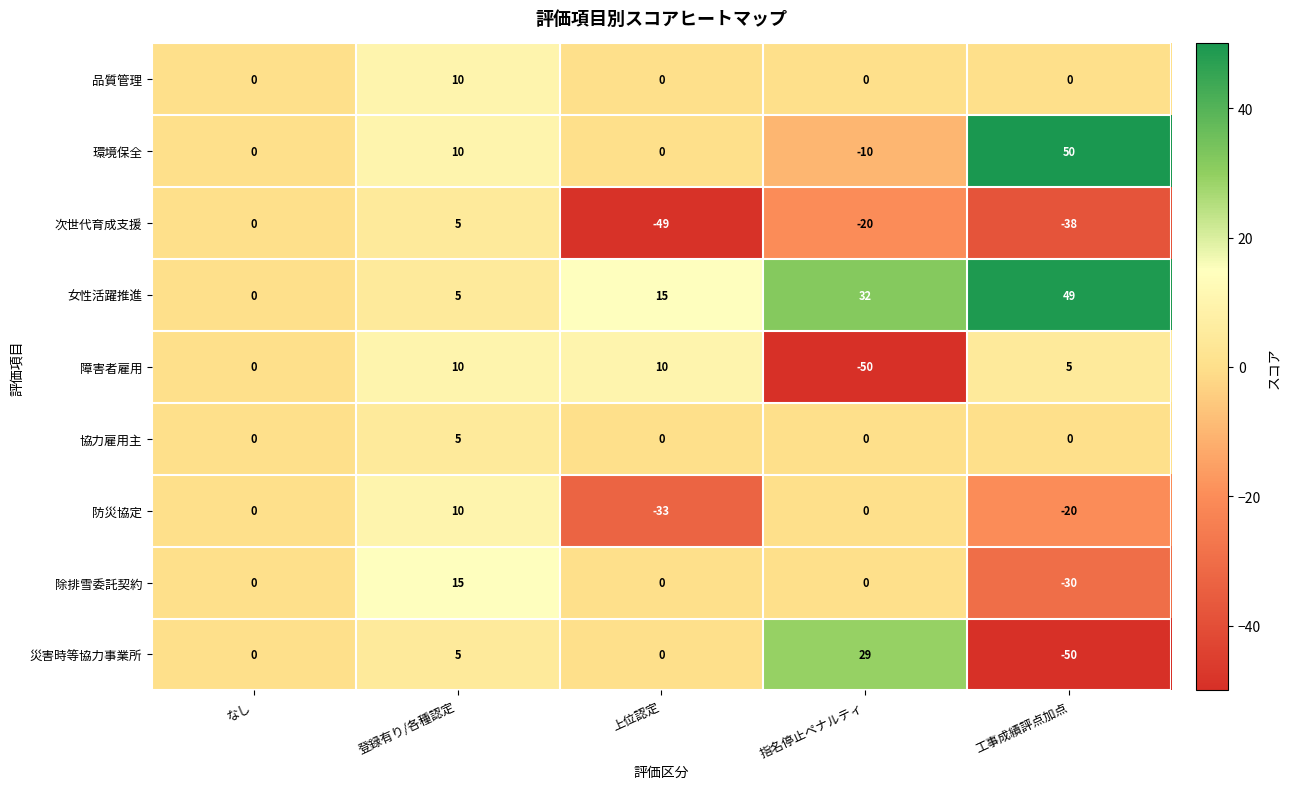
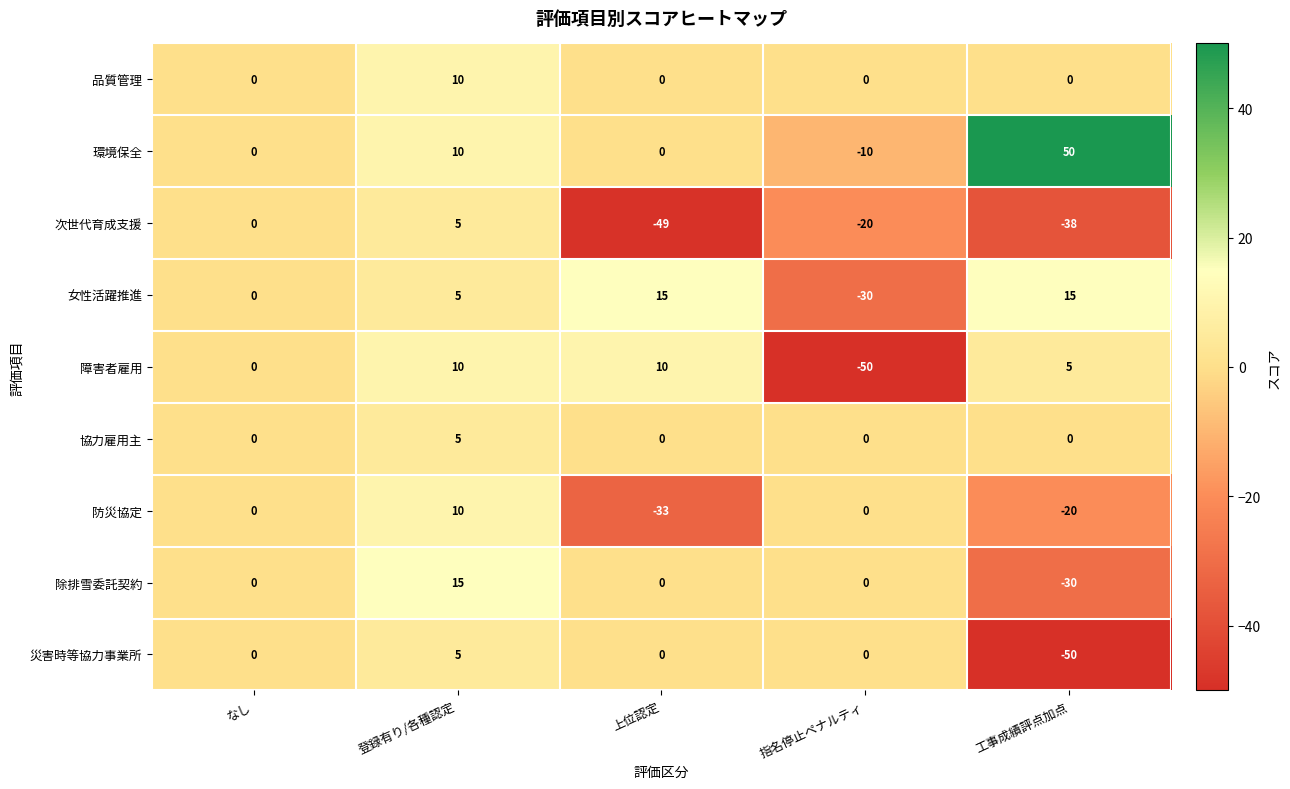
女性活躍推進, 指名停止ペナルティ: 32 -> -30
女性活躍推進, 工事成績評点加点: 49 -> 15
災害時等協力事業所, 指名停止ペナルティ: 29 -> 0
